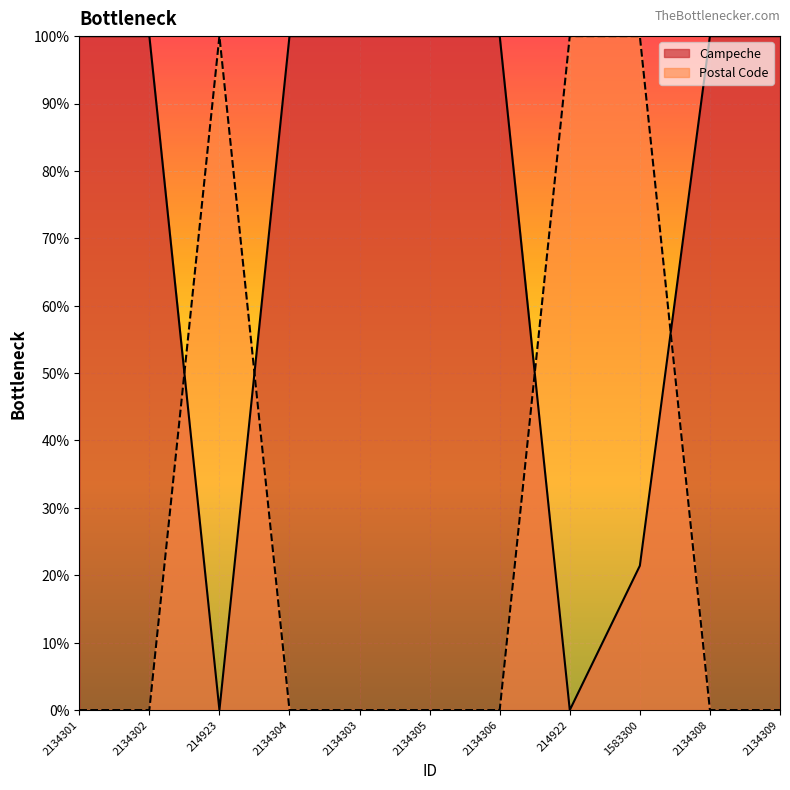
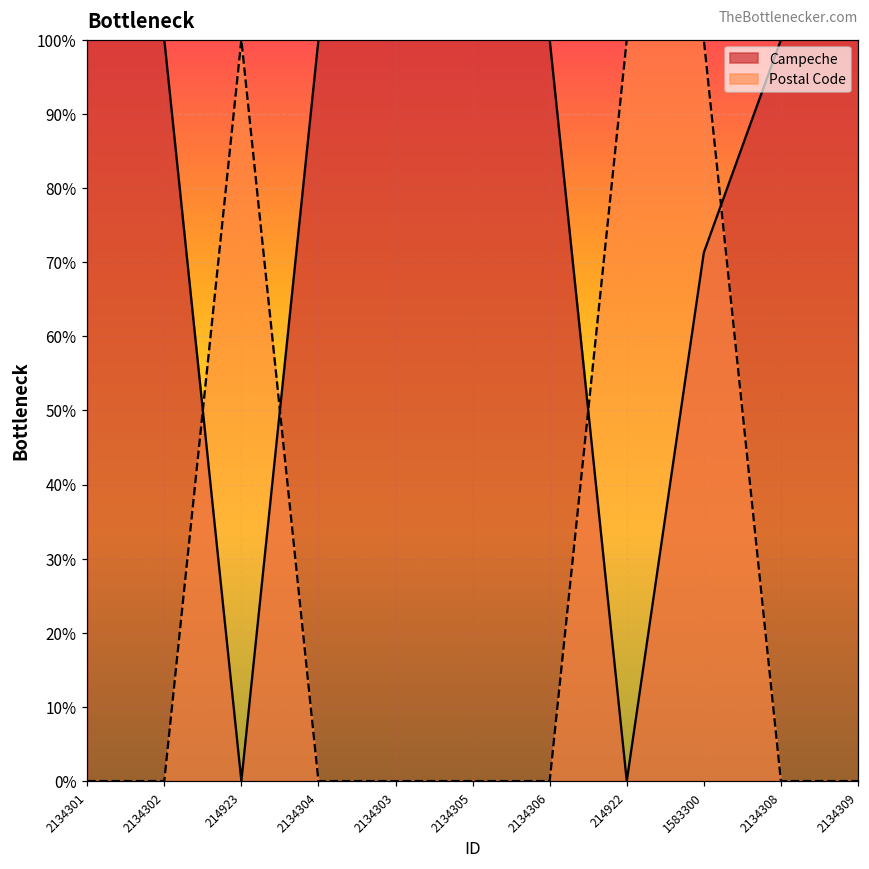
Campeche, 1583300: 21% -> 71%
